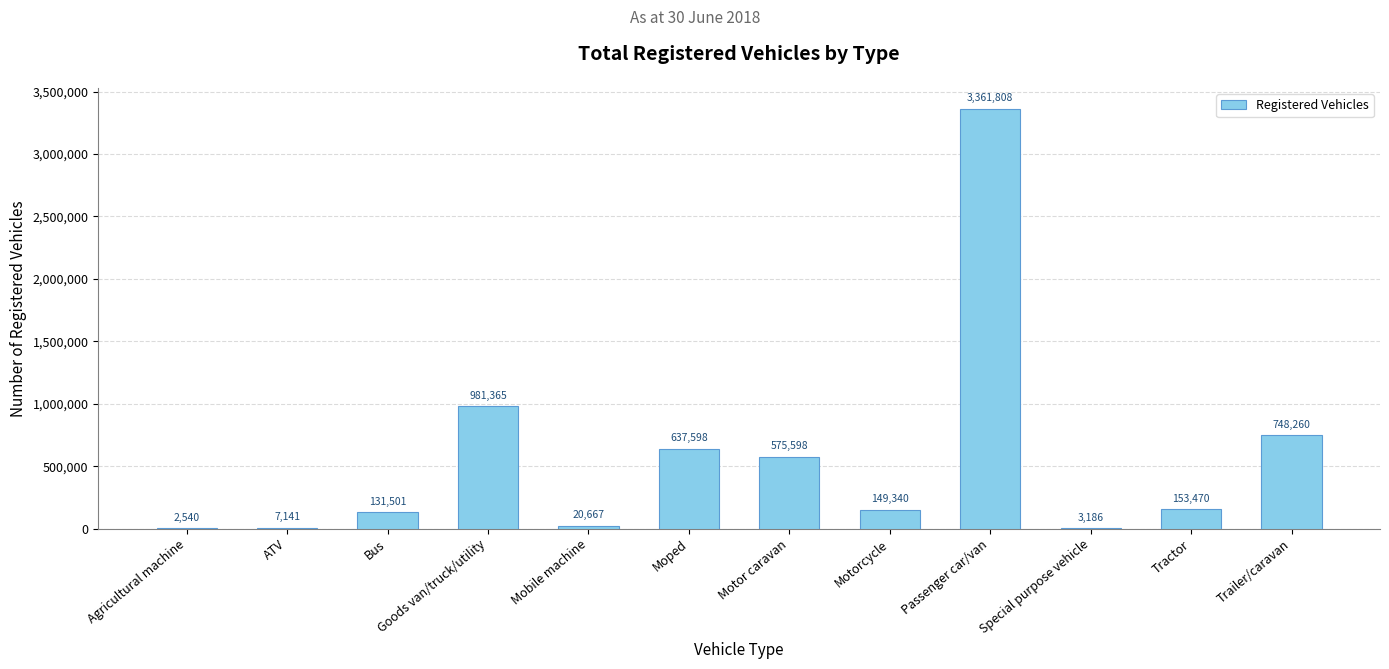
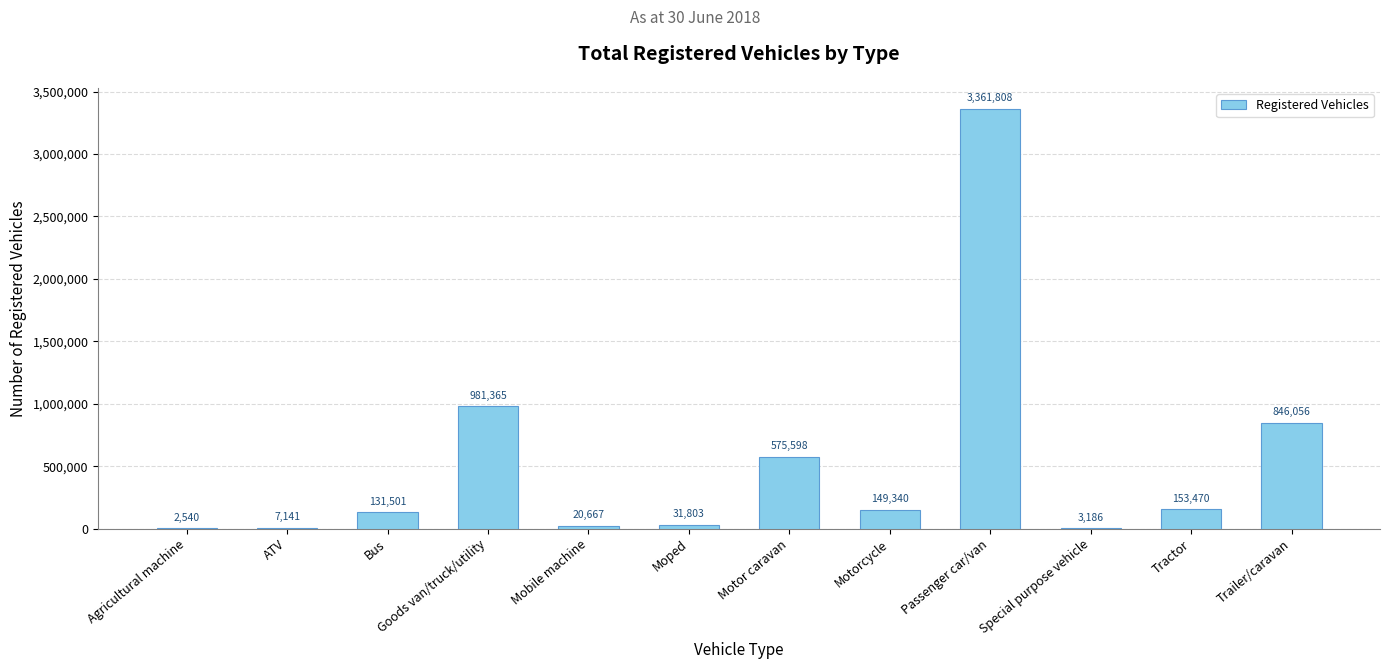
Moped: 637,598 -> 31,803
Trailer/caravan: 748,260 -> 846,056
